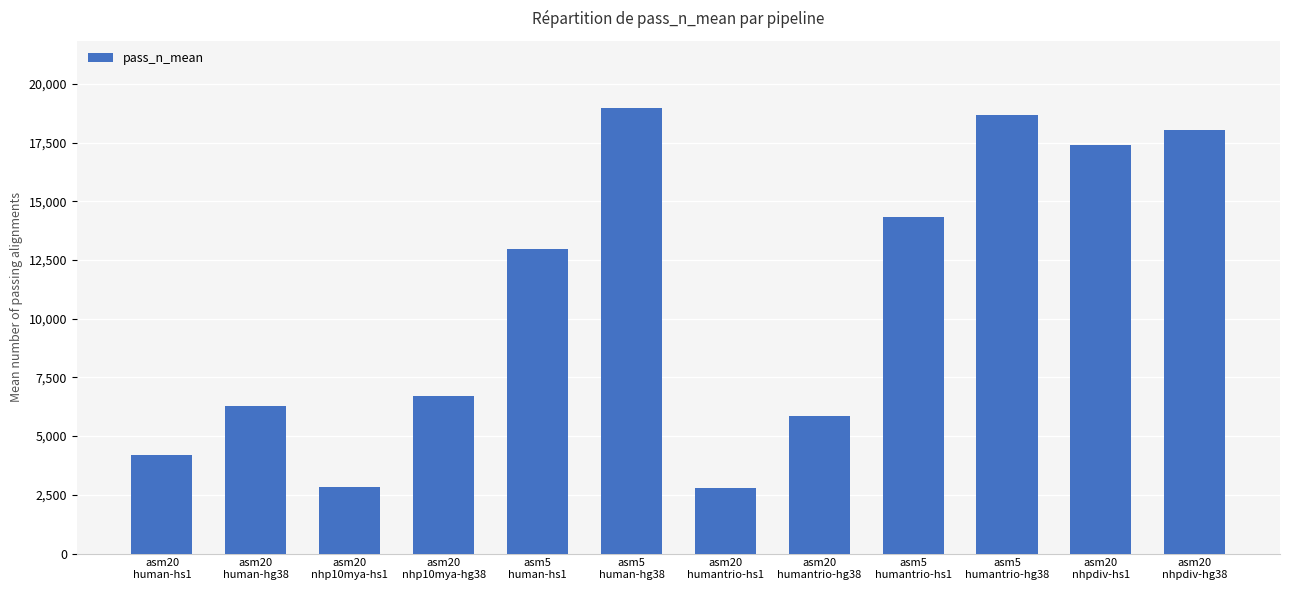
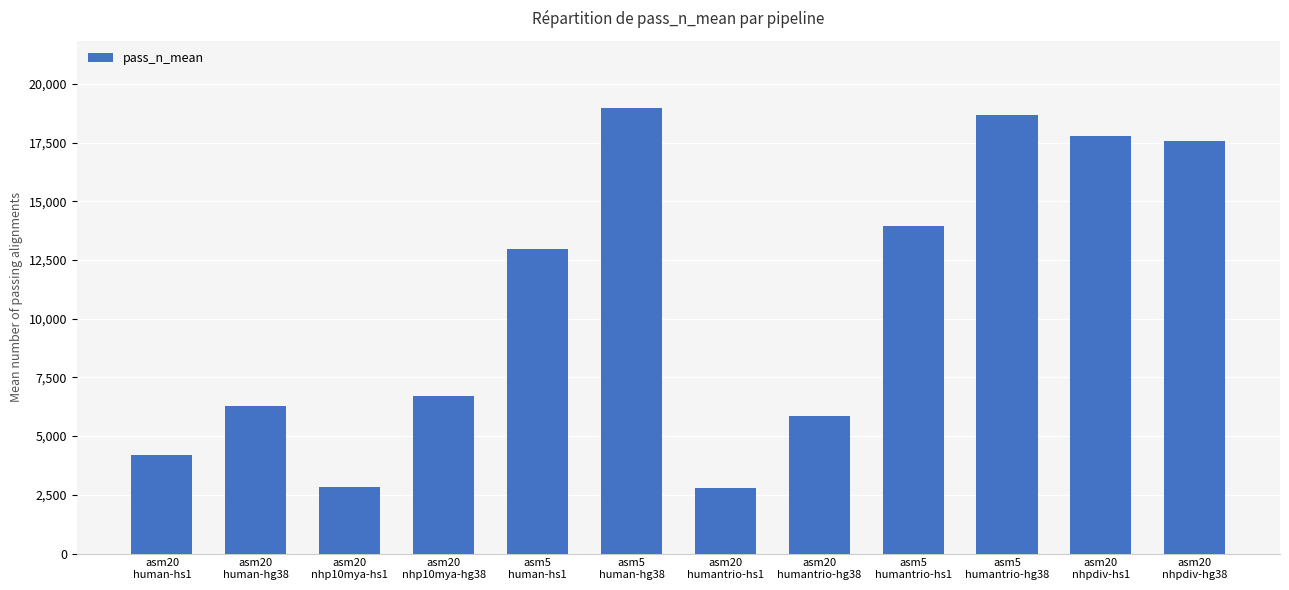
asm5 humantrio-hs1: 14,300 -> 13,900
asm20 nhpdiv-hs1: 17,400 -> 17,800
asm20 nhpdiv-hg38: 18,000 -> 17,600
